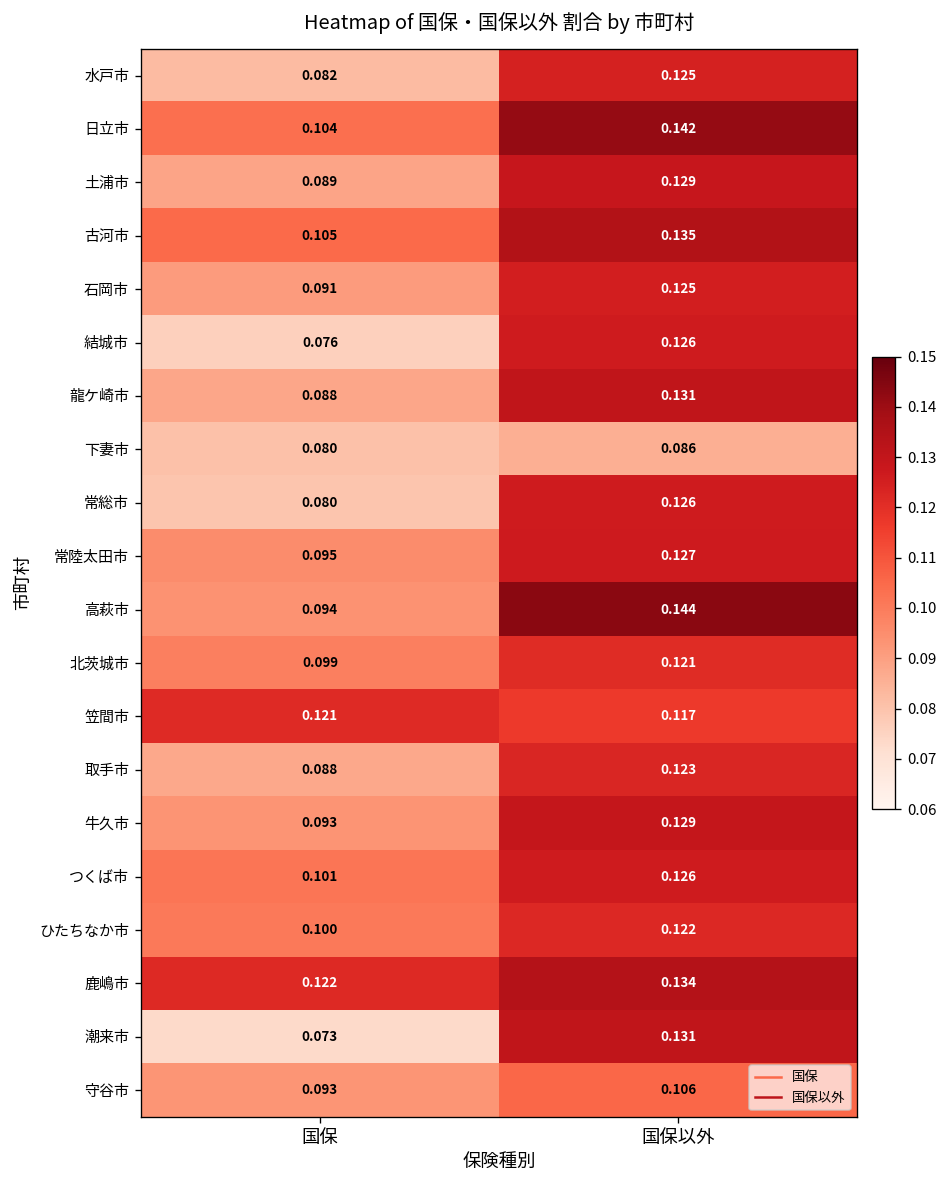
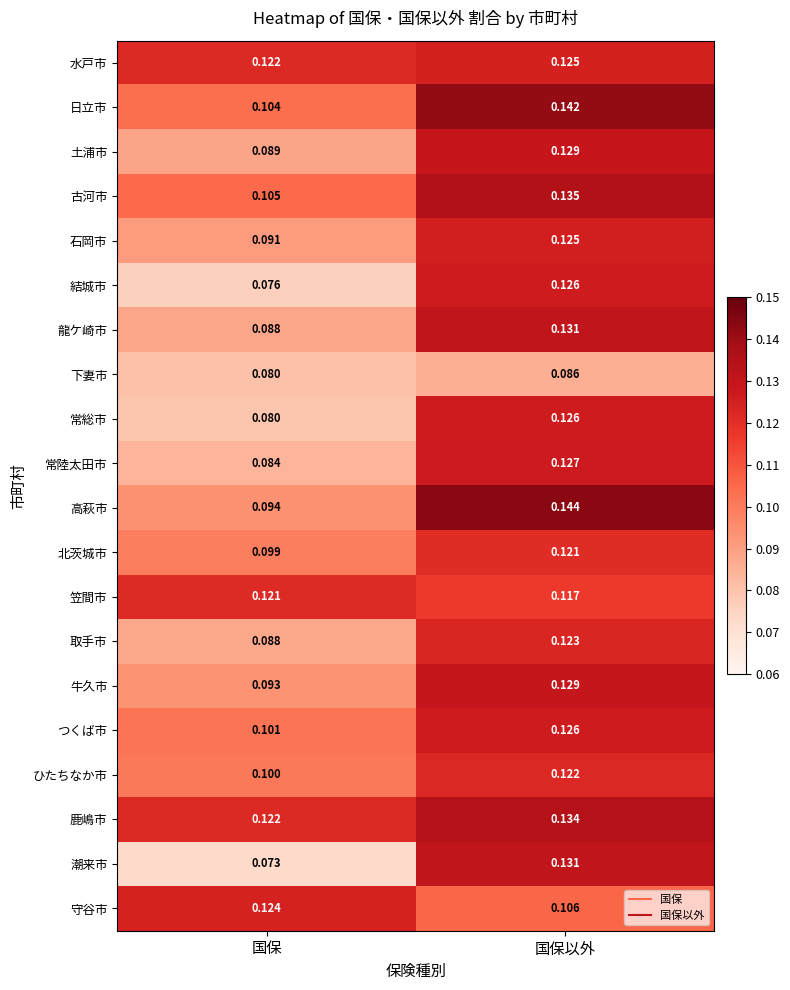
水戸市, 国保: 0.082 -> 0.122
常陸太田市, 国保: 0.095 -> 0.084
守谷市, 国保: 0.093 -> 0.124
